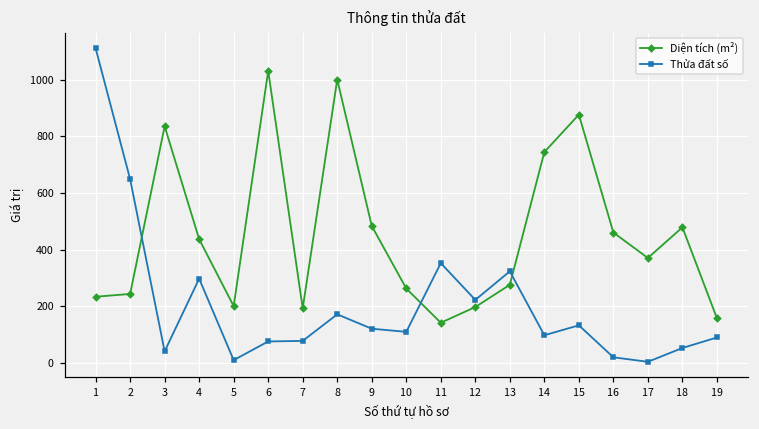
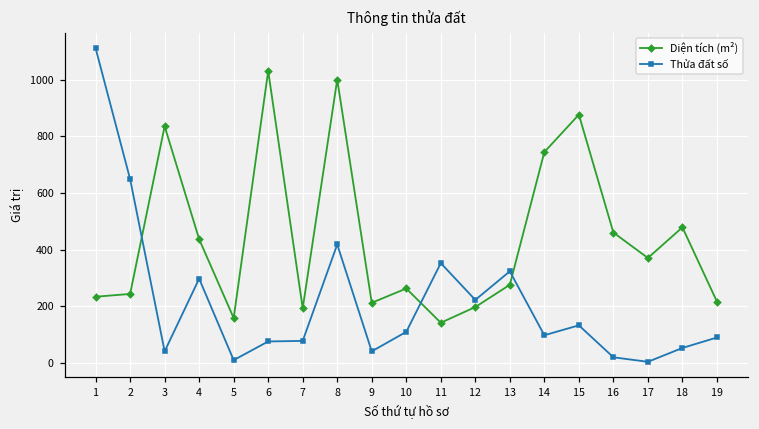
Diện tích (m²), 5: 200 -> 160
Thửa đất số, 8: 170 -> 420
Diện tích (m²), 9: 480 -> 210
Thửa đất số, 9: 120 -> 40
Diện tích (m²), 19: 160 -> 220
